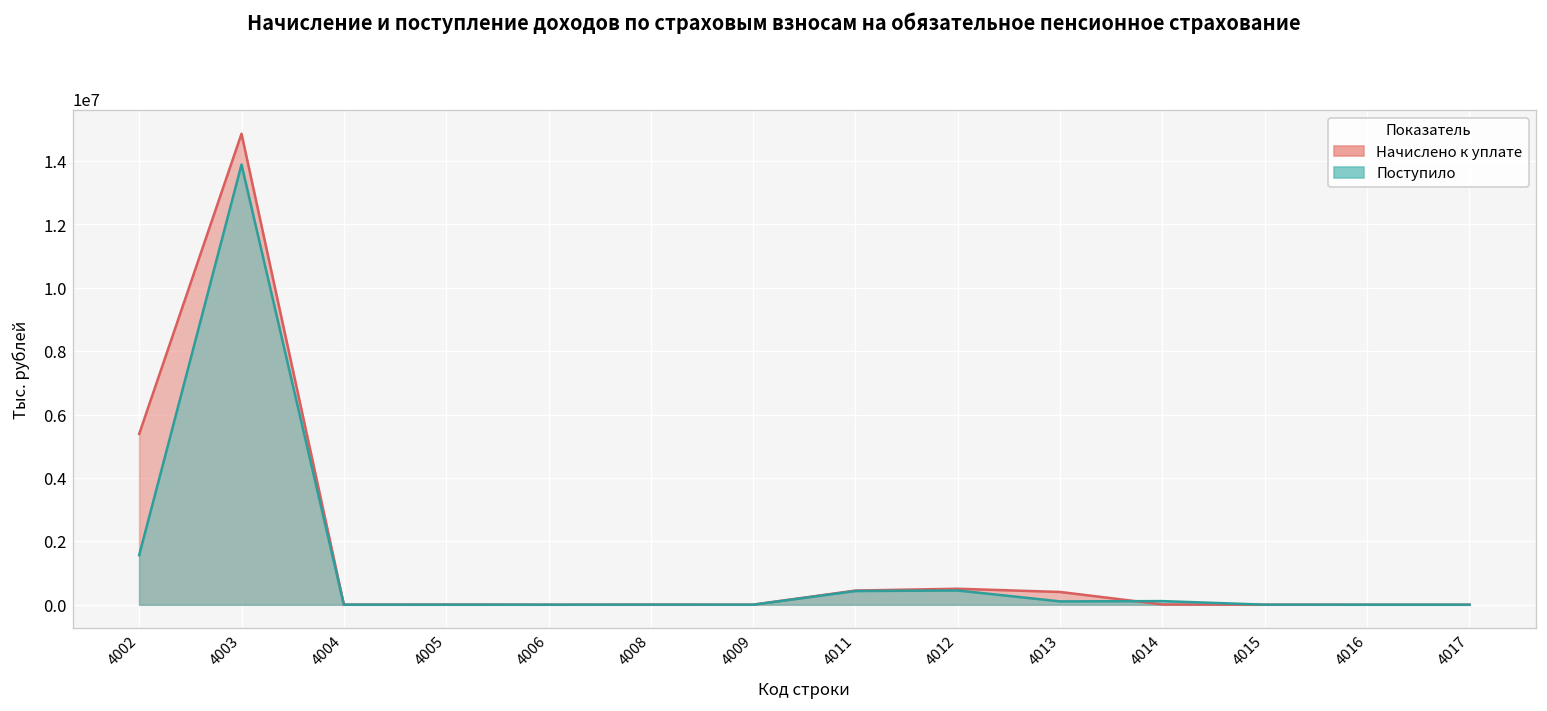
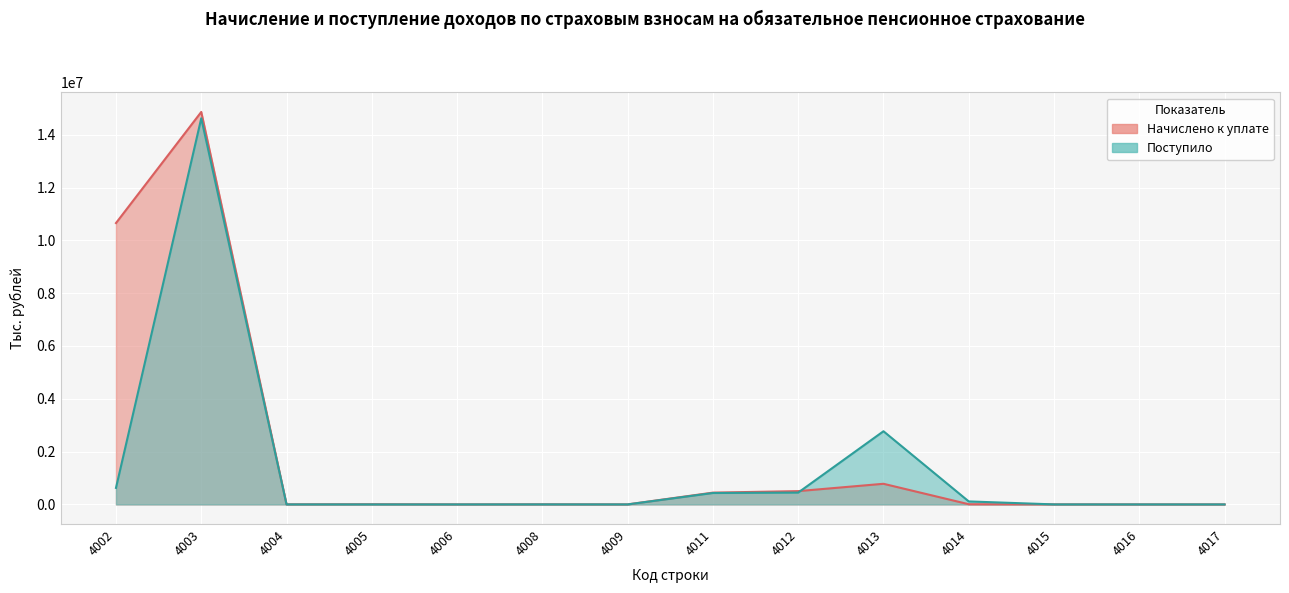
Начислено к уплате, 4002: 5400000 -> 10700000
Поступило, 4002: 1600000 -> 600000
Поступило, 4003: 13900000 -> 14600000
Начислено к уплате, 4013: 400000 -> 800000
Поступило, 4013: 100000 -> 2800000
